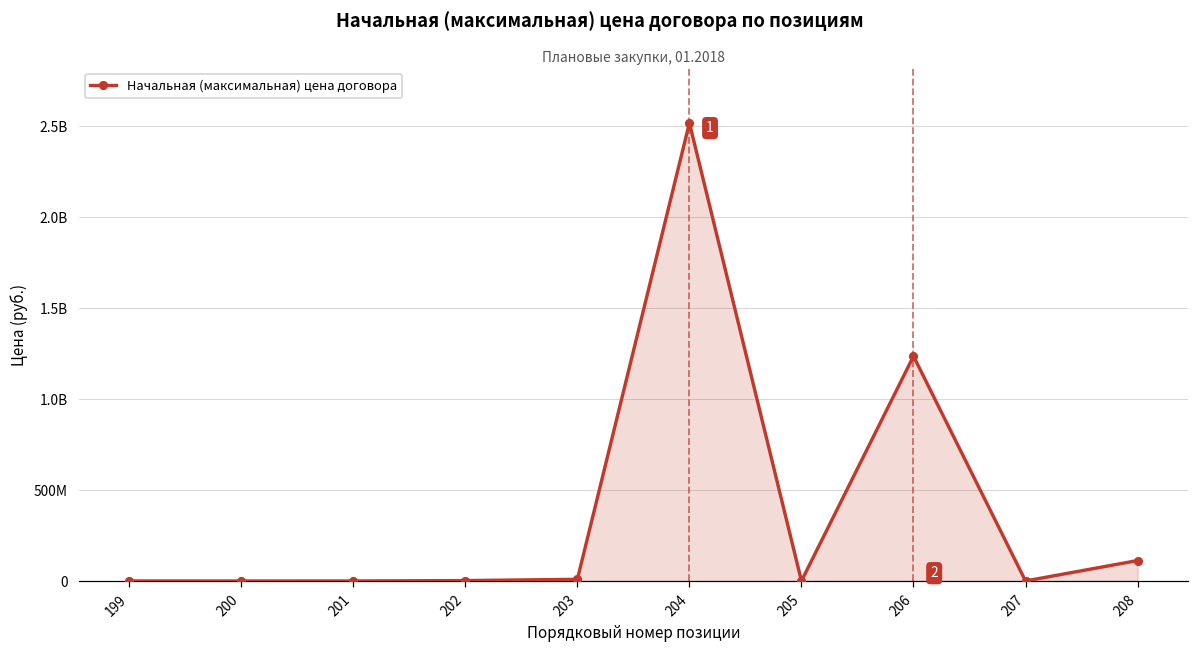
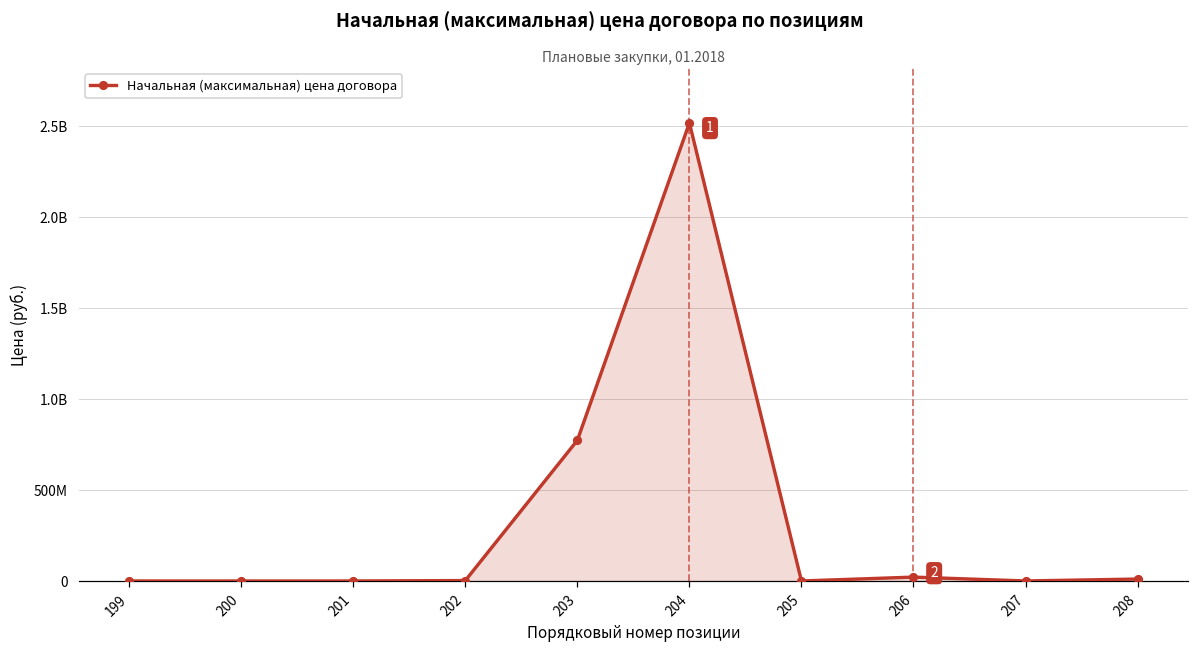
203: 10000000 -> 770000000
206: 1240000000 -> 20000000
208: 110000000 -> 10000000
